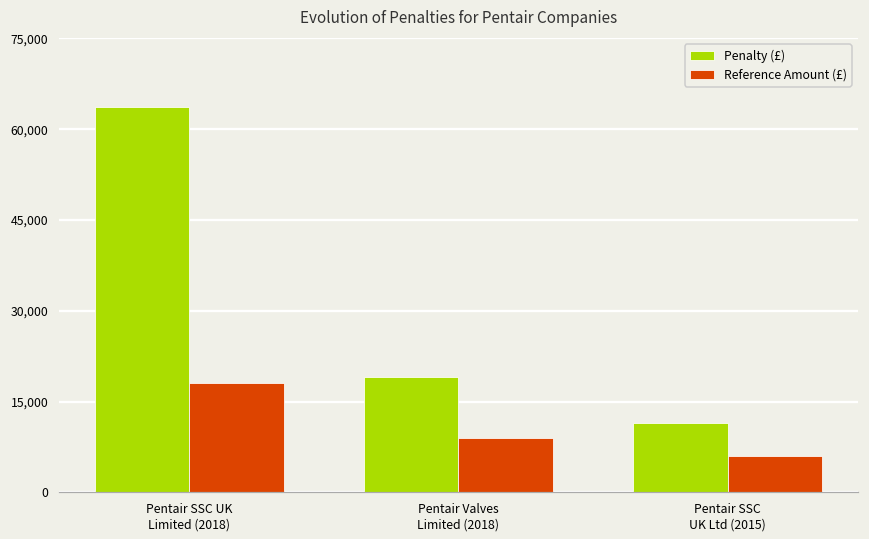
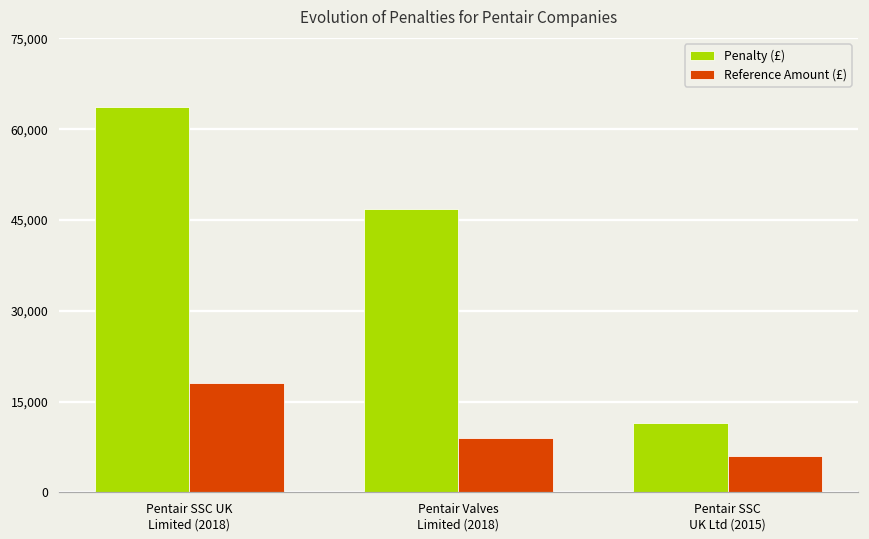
Penalty (£), Pentair Valves Limited (2018): 19,000 -> 47,000
